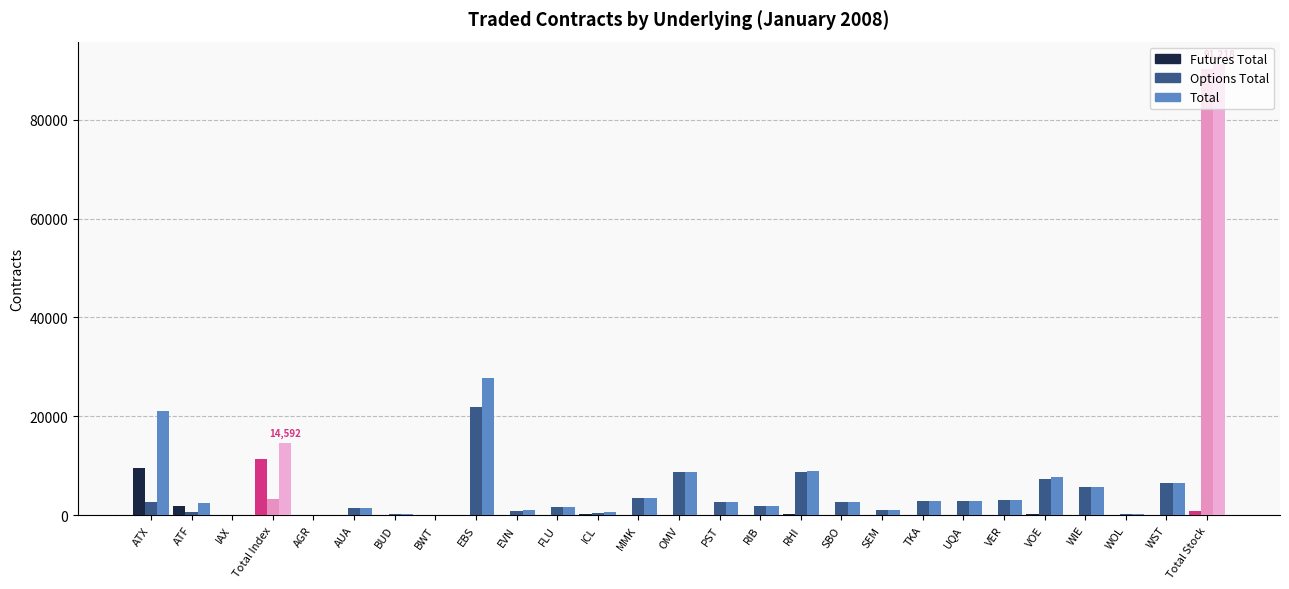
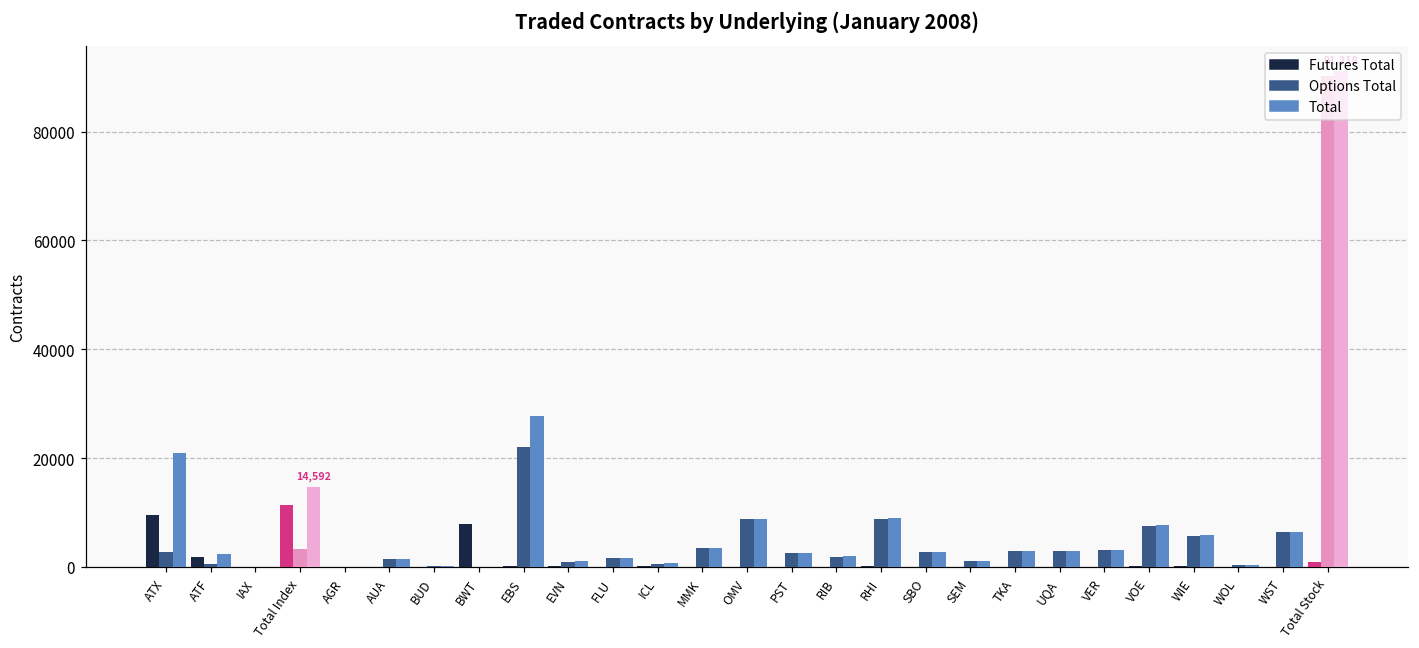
Futures Total, BWT: 0 -> 8000
